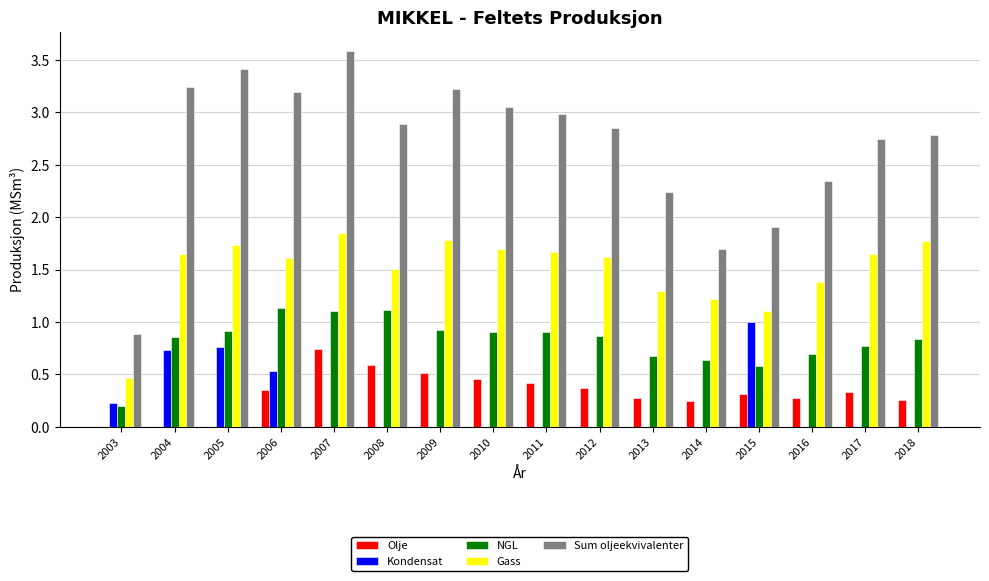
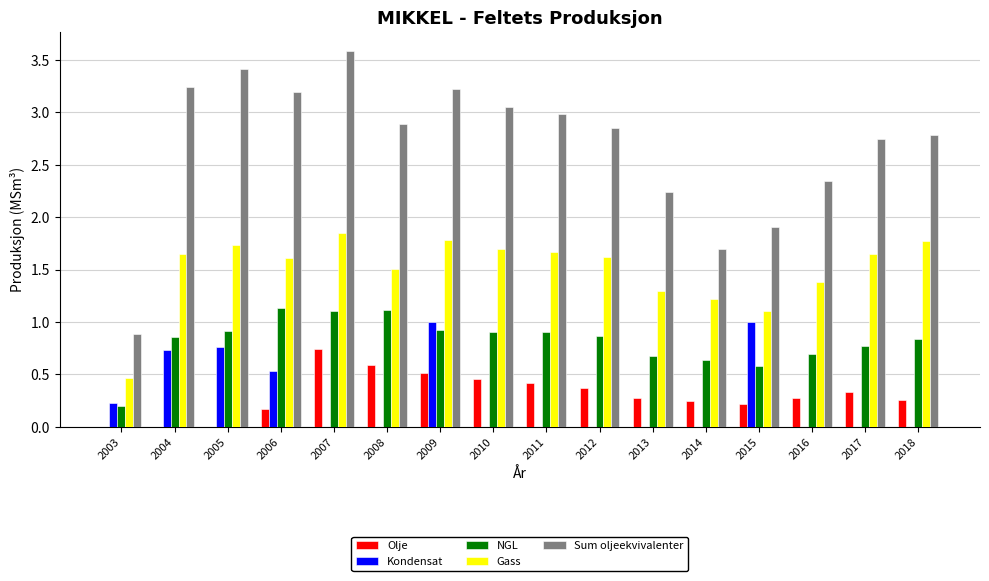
Olje, 2006: 0.35 -> 0.17
Kondensat, 2009: 0 -> 1
Olje, 2015: 0.31 -> 0.22
